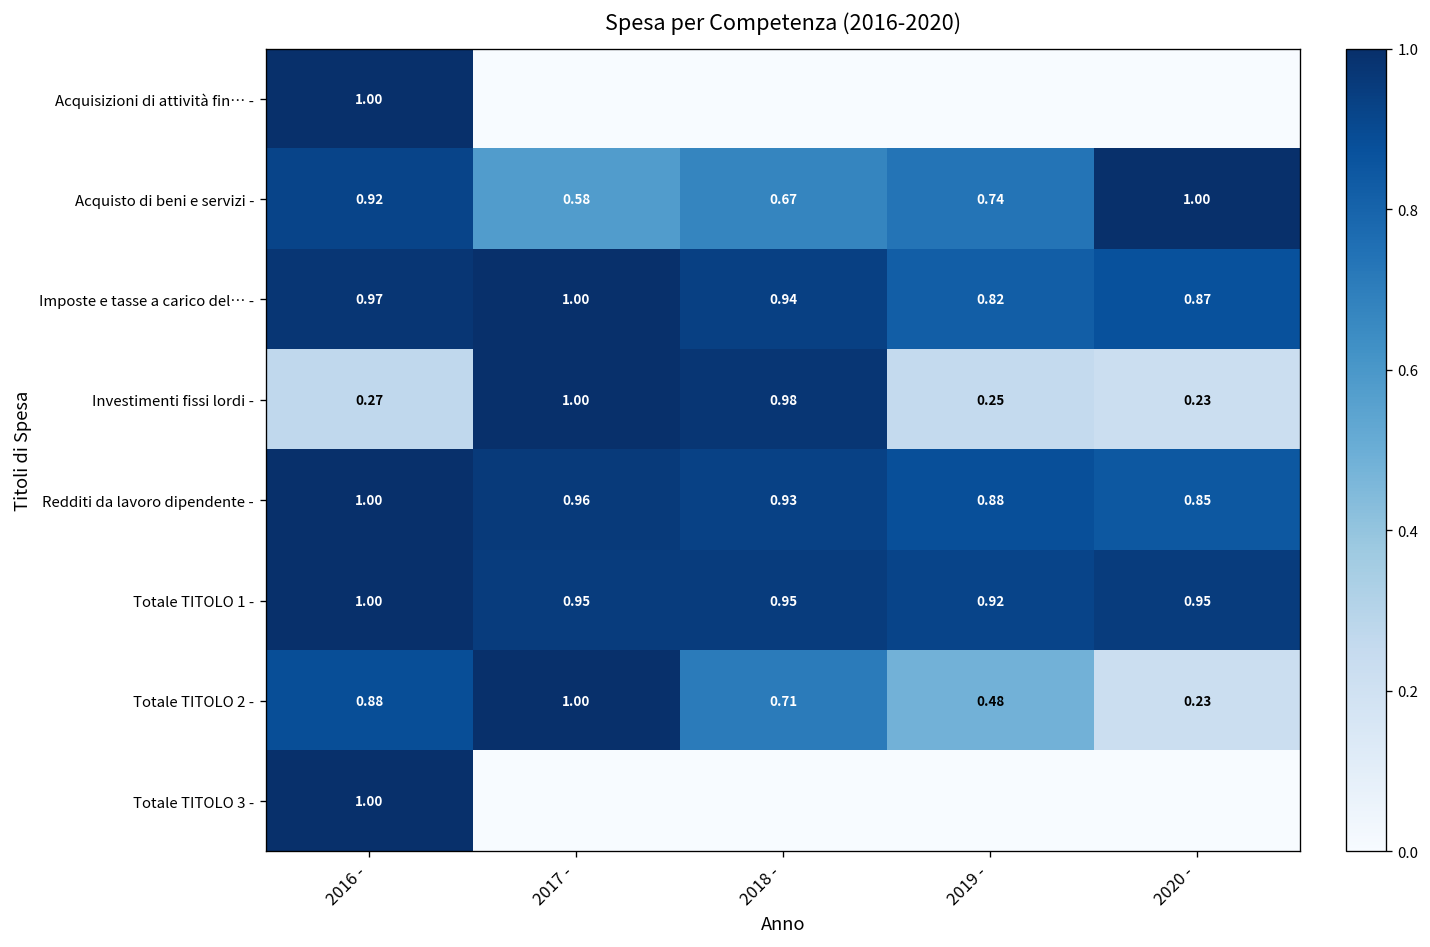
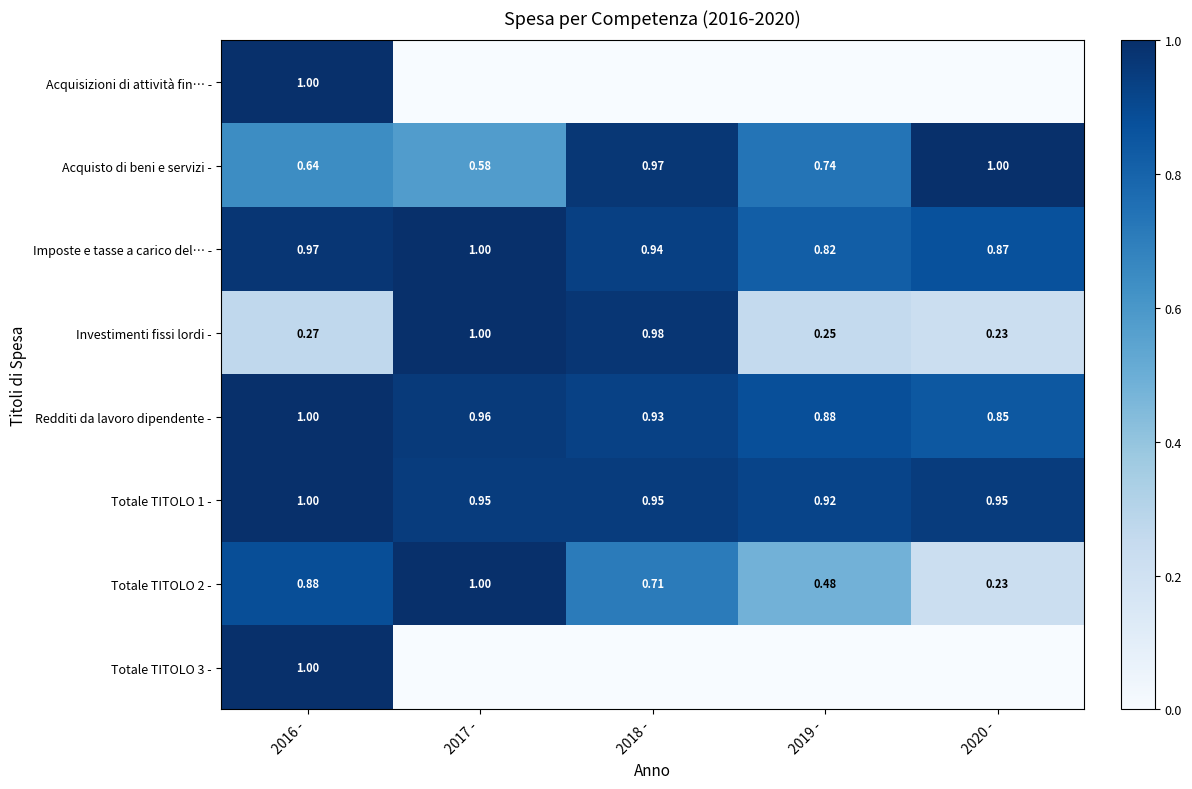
Acquisto di beni e servizi -, 2016 -: 0.92 -> 0.64
Acquisto di beni e servizi -, 2018 -: 0.67 -> 0.97
